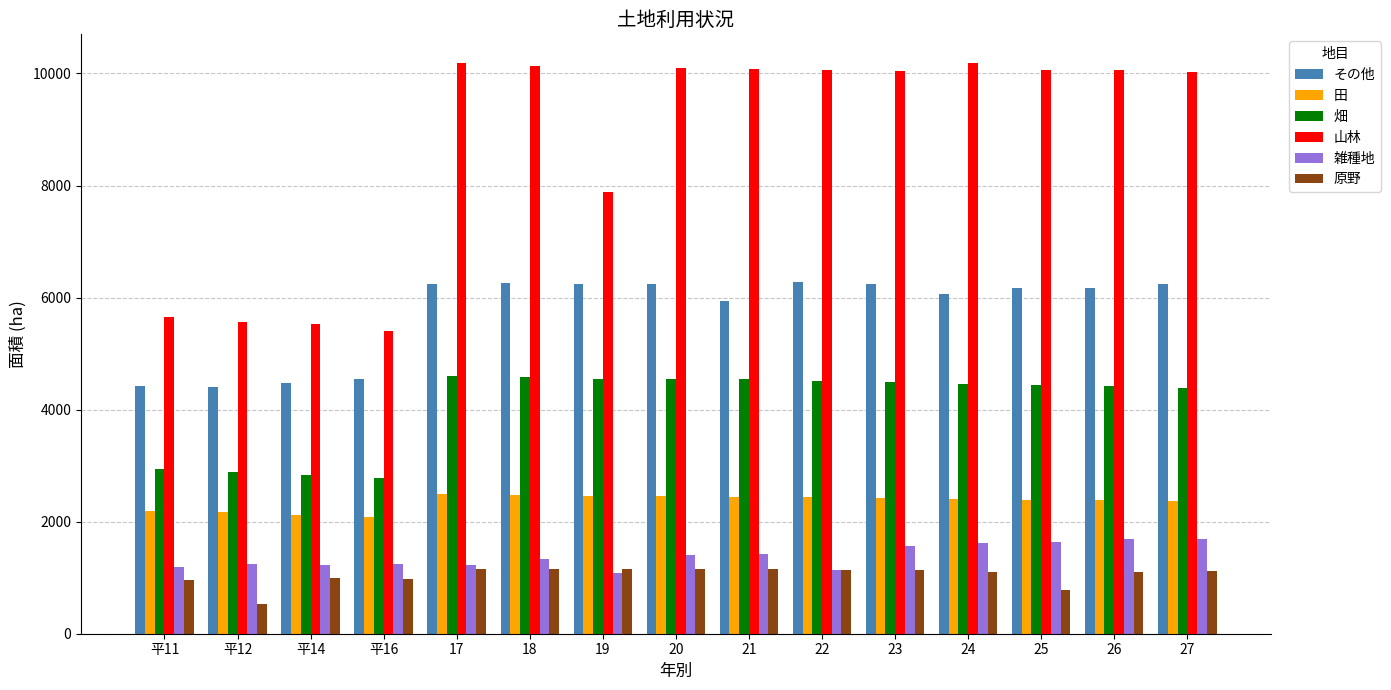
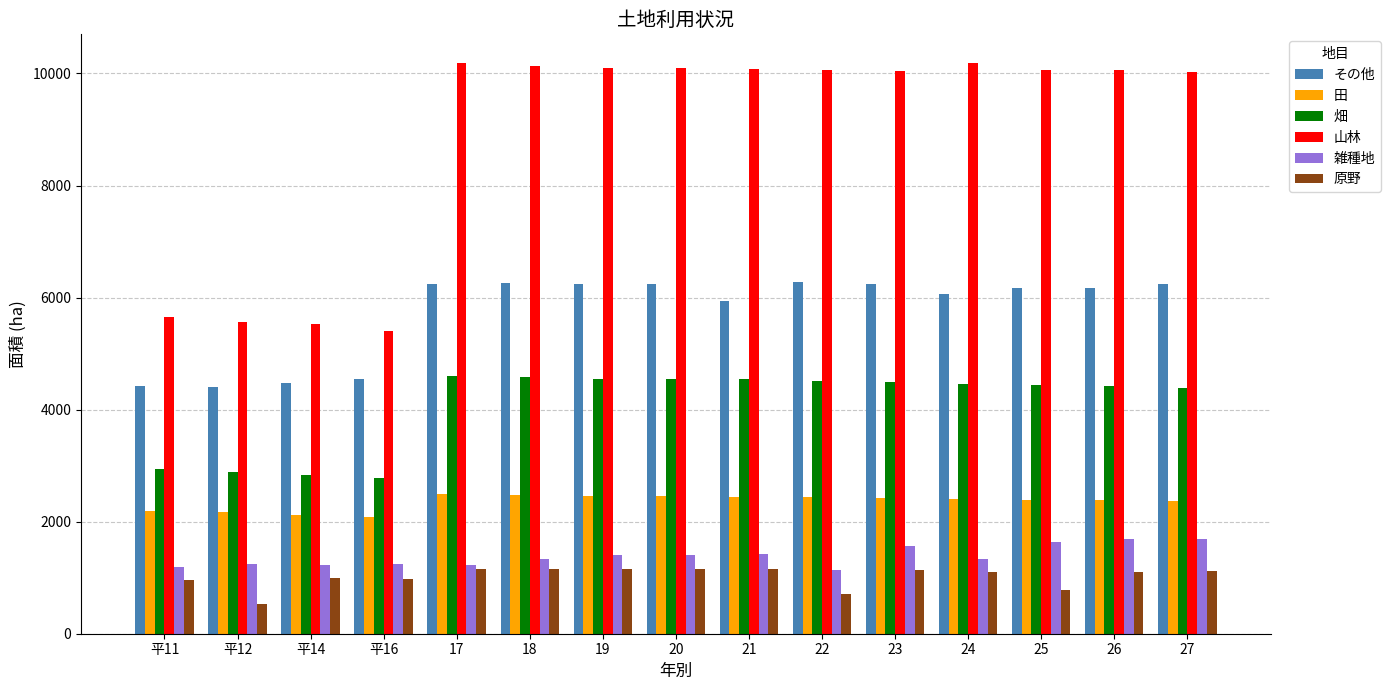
山林, 19: 7900 -> 10100
雑種地, 19: 1100 -> 1400
原野, 22: 1100 -> 700
雑種地, 24: 1600 -> 1300
